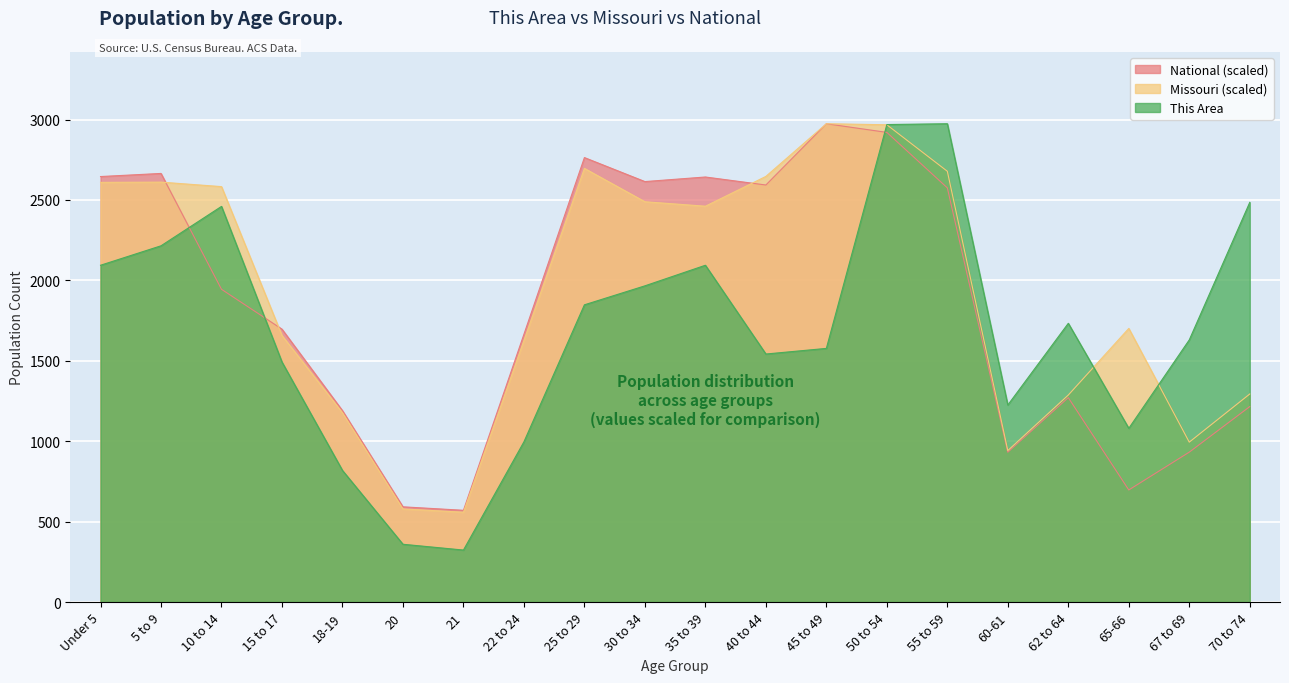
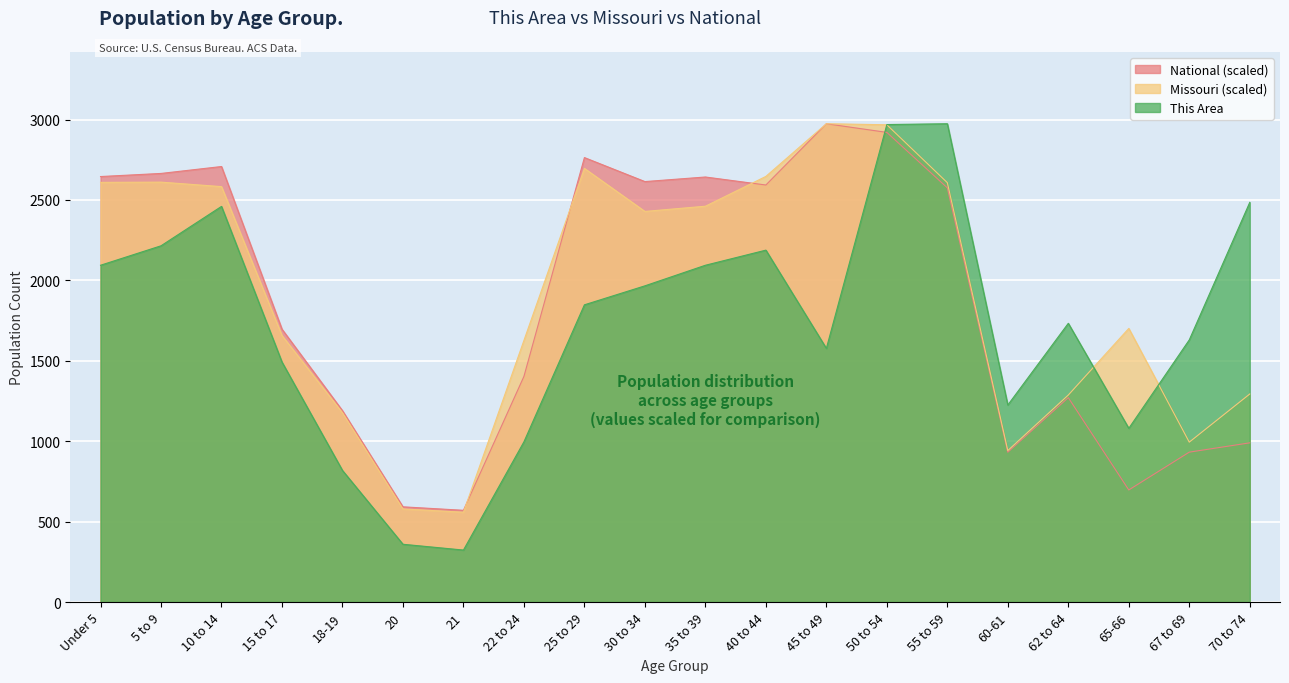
National (scaled), 10 to 14: 1940 -> 2710
National (scaled), 22 to 24: 1660 -> 1400
Missouri (scaled), 30 to 34: 2490 -> 2430
This Area, 40 to 44: 1540 -> 2190
Missouri (scaled), 55 to 59: 2680 -> 2610
National (scaled), 70 to 74: 1220 -> 990
